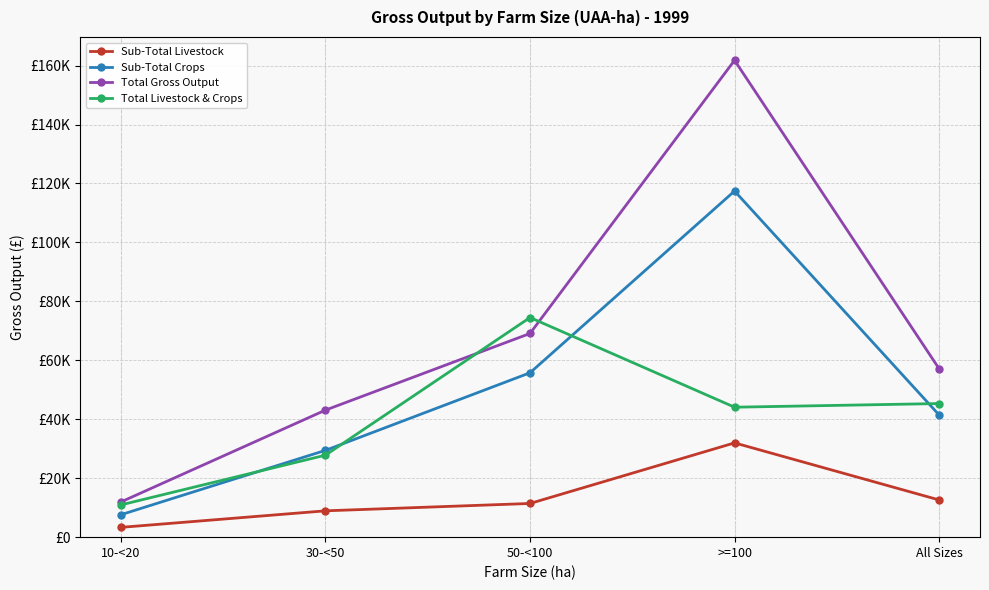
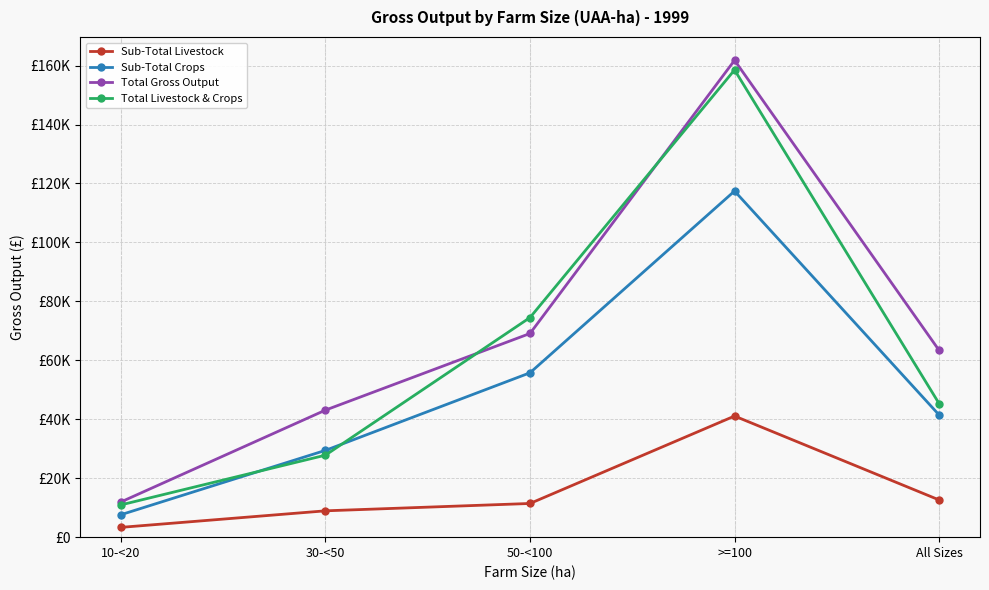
Sub-Total Livestock, >=100: £32000 -> £41000
Total Livestock & Crops, >=100: £44000 -> £159000
Total Gross Output, All Sizes: £57000 -> £63000
